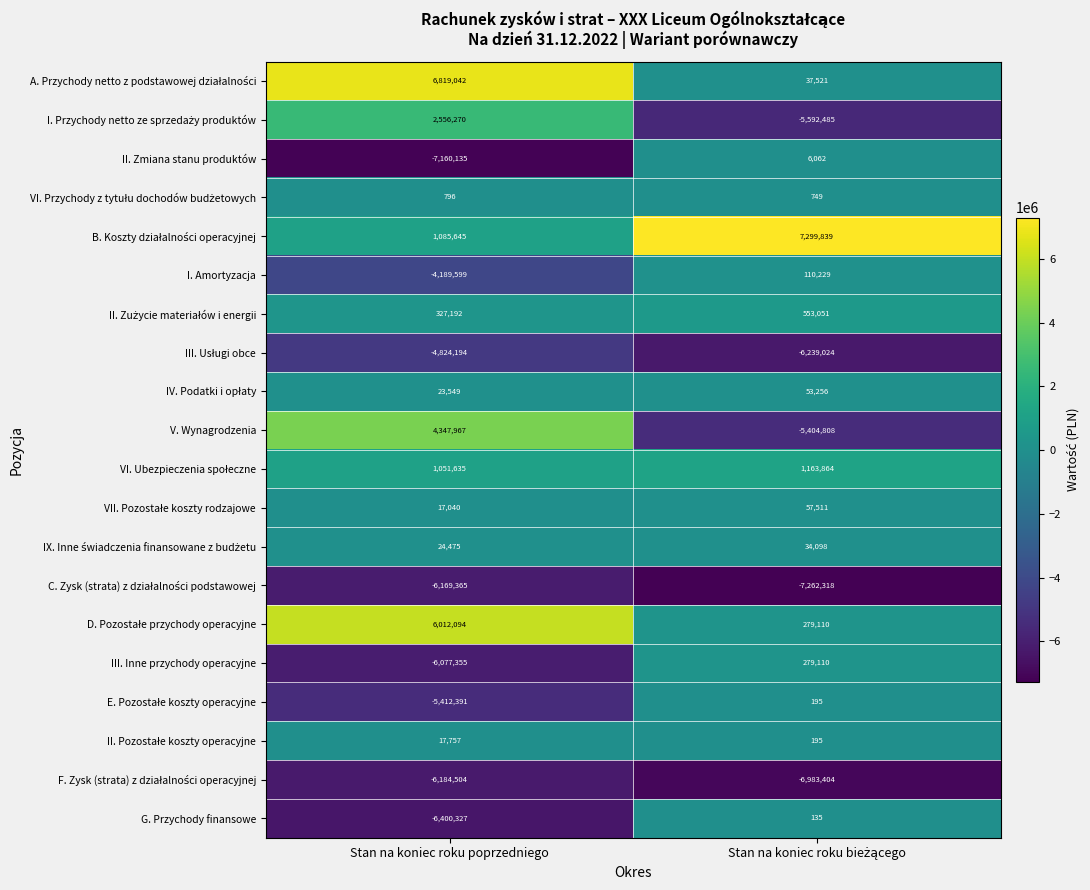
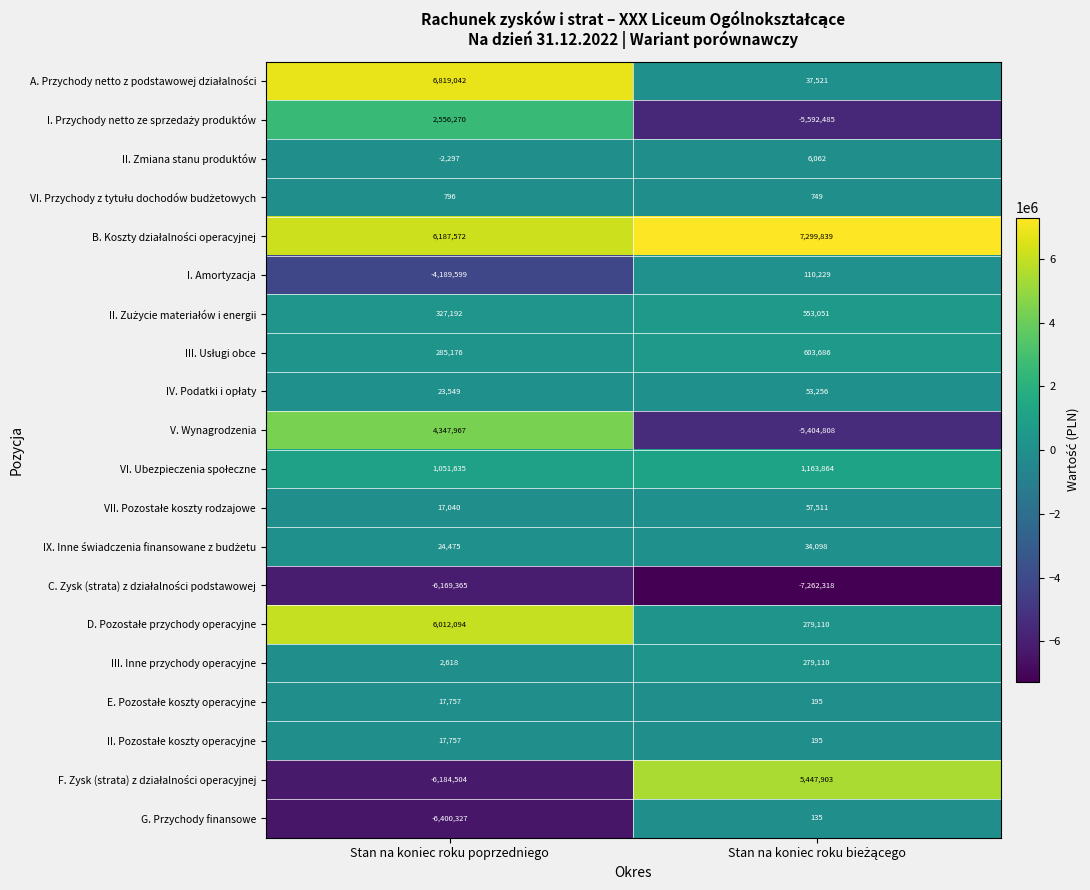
II. Zmiana stanu produktów, Stan na koniec roku poprzedniego: -7,160,135 -> -2,297
B. Koszty działalności operacyjnej, Stan na koniec roku poprzedniego: 1,085,645 -> 6,187,572
III. Usługi obce, Stan na koniec roku poprzedniego: -4,824,194 -> 285,176
III. Usługi obce, Stan na koniec roku bieżącego: -6,239,024 -> 603,686
III. Inne przychody operacyjne, Stan na koniec roku poprzedniego: -6,077,355 -> 2,618
E. Pozostałe koszty operacyjne, Stan na koniec roku poprzedniego: -5,412,391 -> 17,757
F. Zysk (strata) z działalności operacyjnej, Stan na koniec roku bieżącego: -6,983,404 -> 5,447,903
